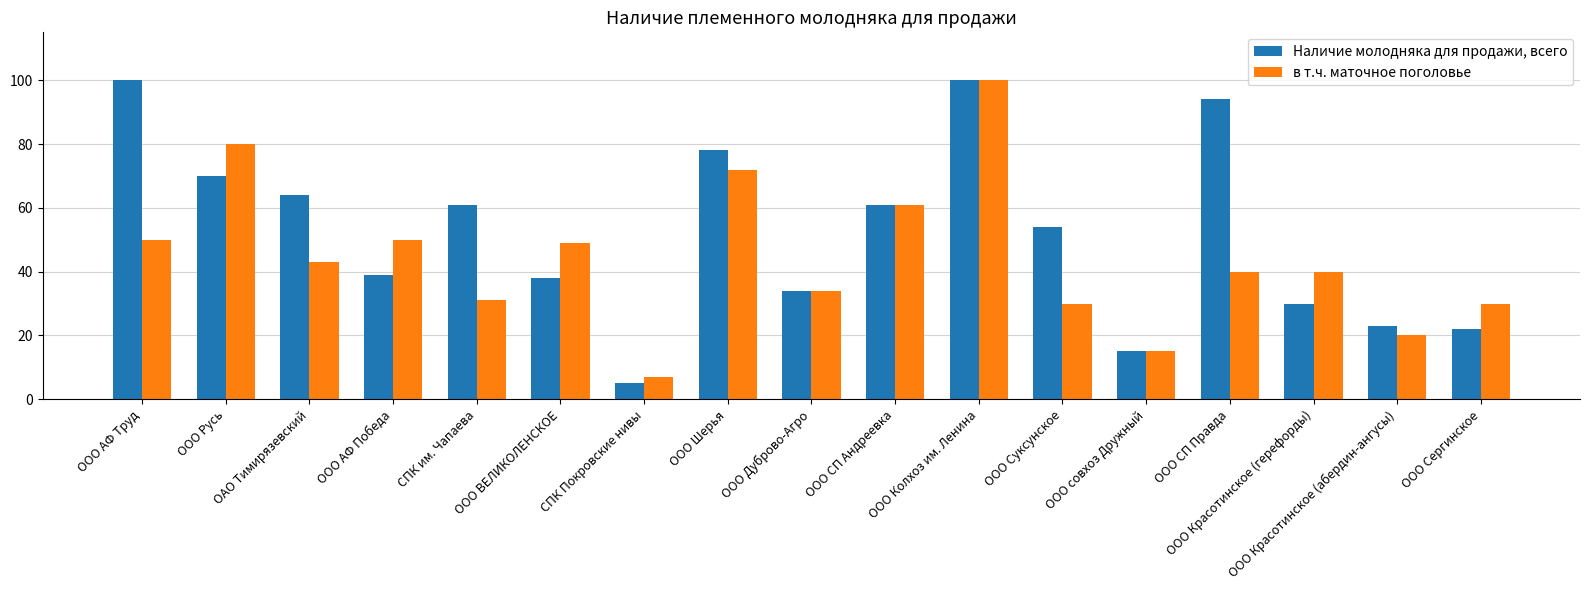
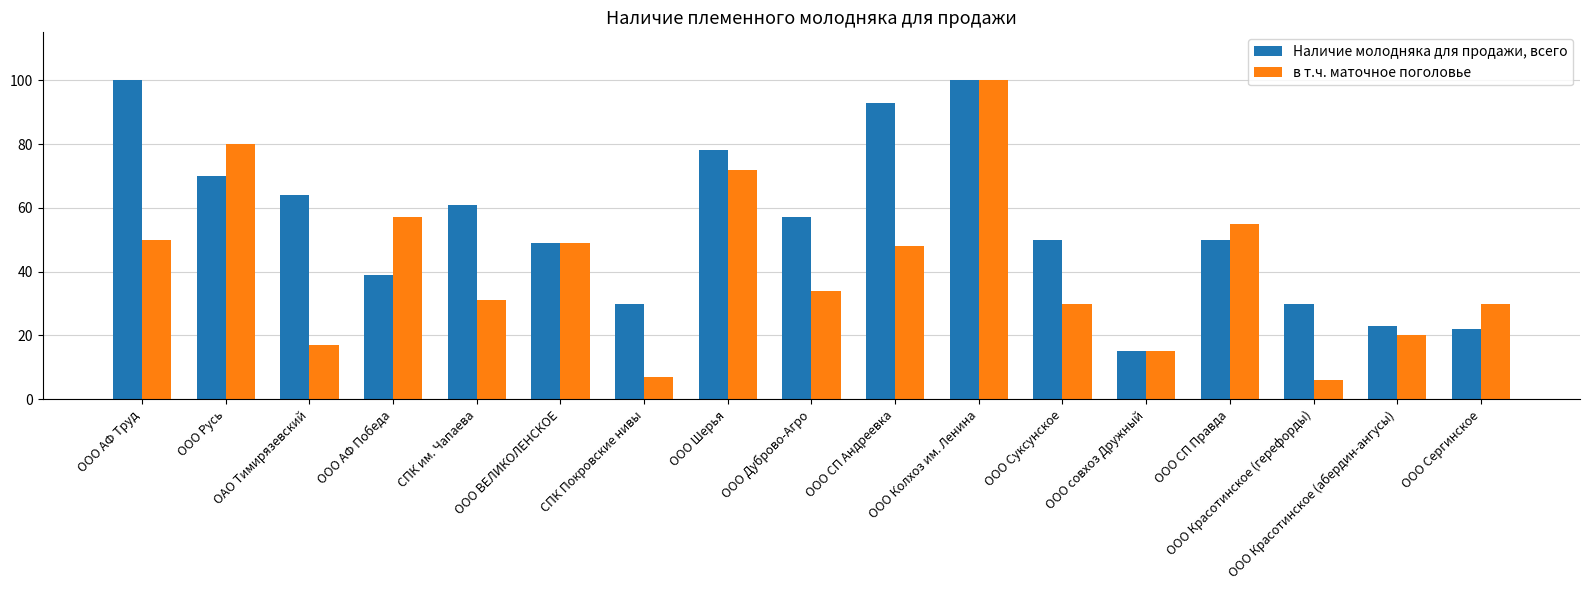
в т.ч. маточное поголовье, ОАО Тимирязевский: 43 -> 17
в т.ч. маточное поголовье, ООО АФ Победа: 50 -> 57
Наличие молодняка для продажи, всего, ООО ВЕЛИКОЛЕНСКОЕ: 38 -> 49
Наличие молодняка для продажи, всего, СПК Покровские нивы: 5 -> 30
Наличие молодняка для продажи, всего, ООО Дуброво-Агро: 34 -> 57
Наличие молодняка для продажи, всего, ООО СП Андреевка: 61 -> 93
в т.ч. маточное поголовье, ООО СП Андреевка: 61 -> 48
Наличие молодняка для продажи, всего, ООО Суксунское: 54 -> 50
Наличие молодняка для продажи, всего, ООО СП Правда: 94 -> 50
в т.ч. маточное поголовье, ООО СП Правда: 40 -> 55
в т.ч. маточное поголовье, ООО Красотинское (герефорды): 40 -> 6
